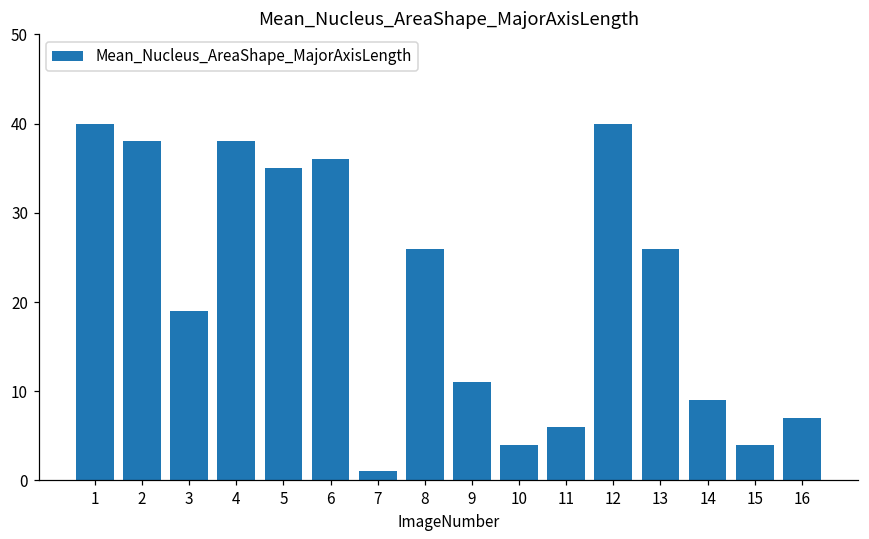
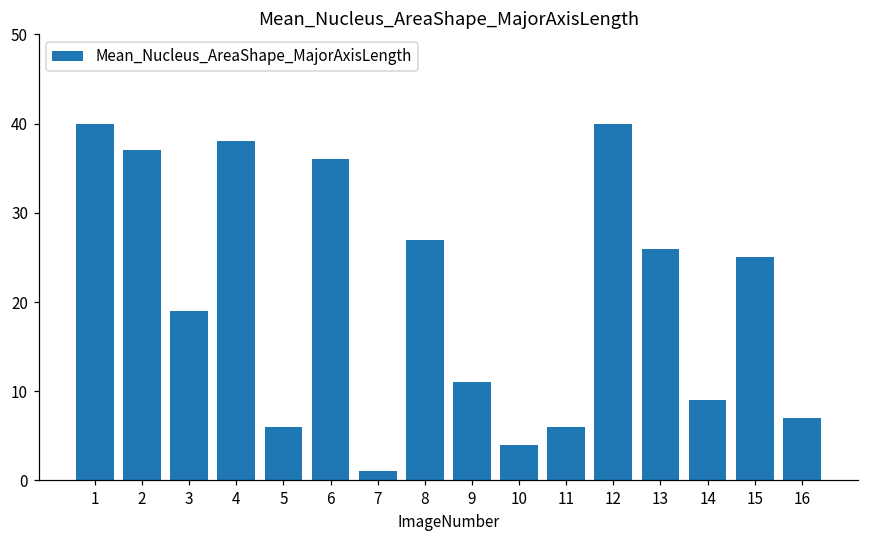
2: 38 -> 37
5: 35 -> 6
8: 26 -> 27
15: 4 -> 25
